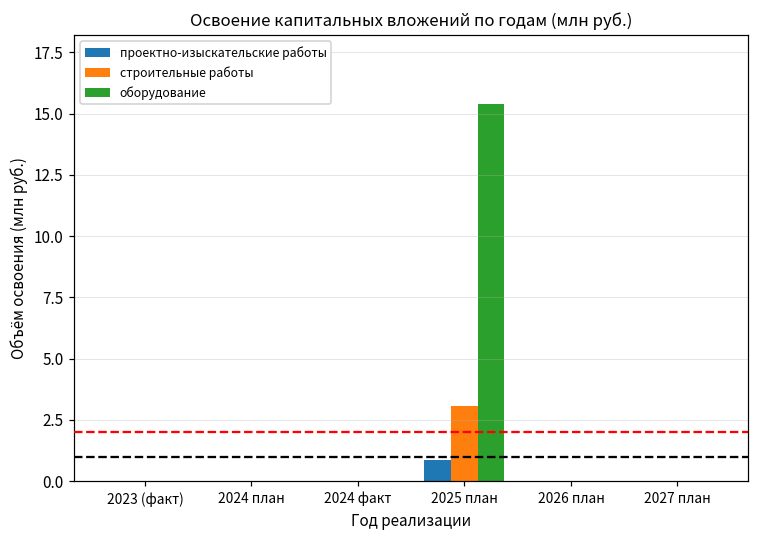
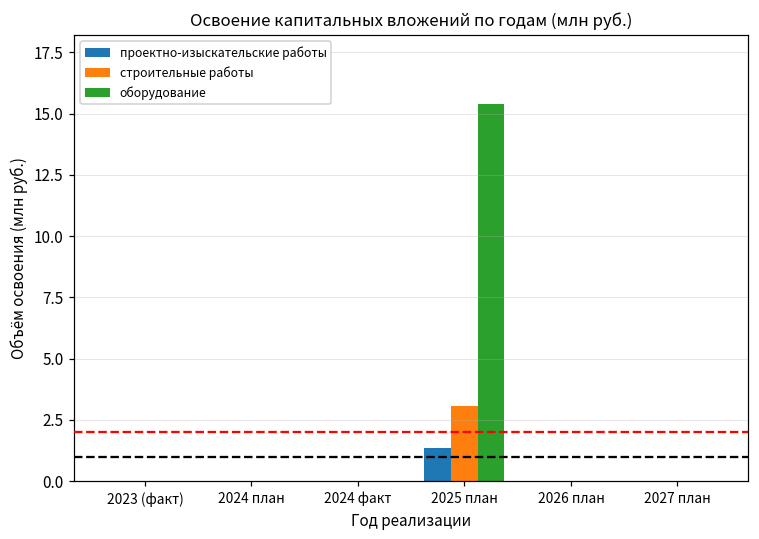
проектно-изыскательские работы, 2025 план: 0.9 -> 1.4
